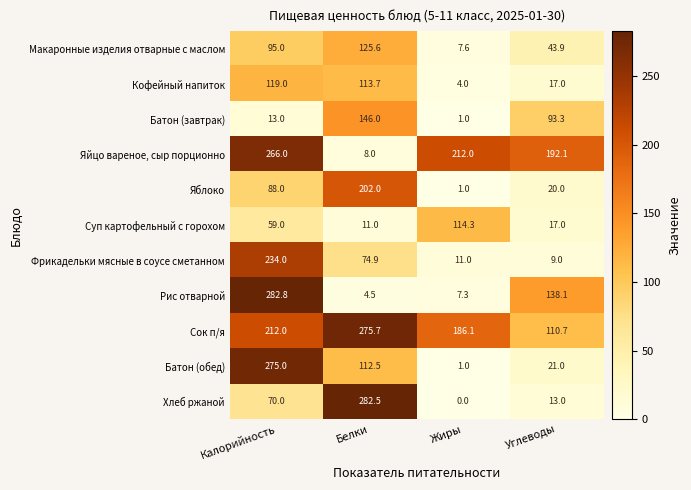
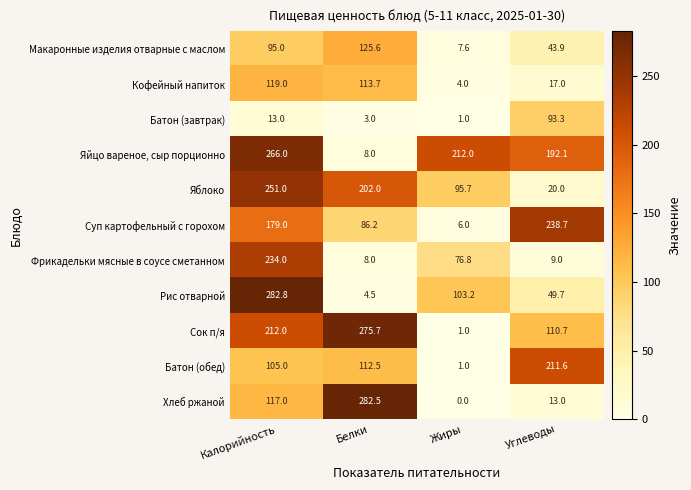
Батон (завтрак), Белки: 146.0 -> 3.0
Яблоко, Калорийность: 88.0 -> 251.0
Яблоко, Жиры: 1.0 -> 95.7
Суп картофельный с горохом, Калорийность: 59.0 -> 179.0
Суп картофельный с горохом, Белки: 11.0 -> 86.2
Суп картофельный с горохом, Жиры: 114.3 -> 6.0
Суп картофельный с горохом, Углеводы: 17.0 -> 238.7
Фрикадельки мясные в соусе сметанном, Белки: 74.9 -> 8.0
Фрикадельки мясные в соусе сметанном, Жиры: 11.0 -> 76.8
Рис отварной, Жиры: 7.3 -> 103.2
Рис отварной, Углеводы: 138.1 -> 49.7
Сок п/я, Жиры: 186.1 -> 1.0
Батон (обед), Калорийность: 275.0 -> 105.0
Батон (обед), Углеводы: 21.0 -> 211.6
Хлеб ржаной, Калорийность: 70.0 -> 117.0
